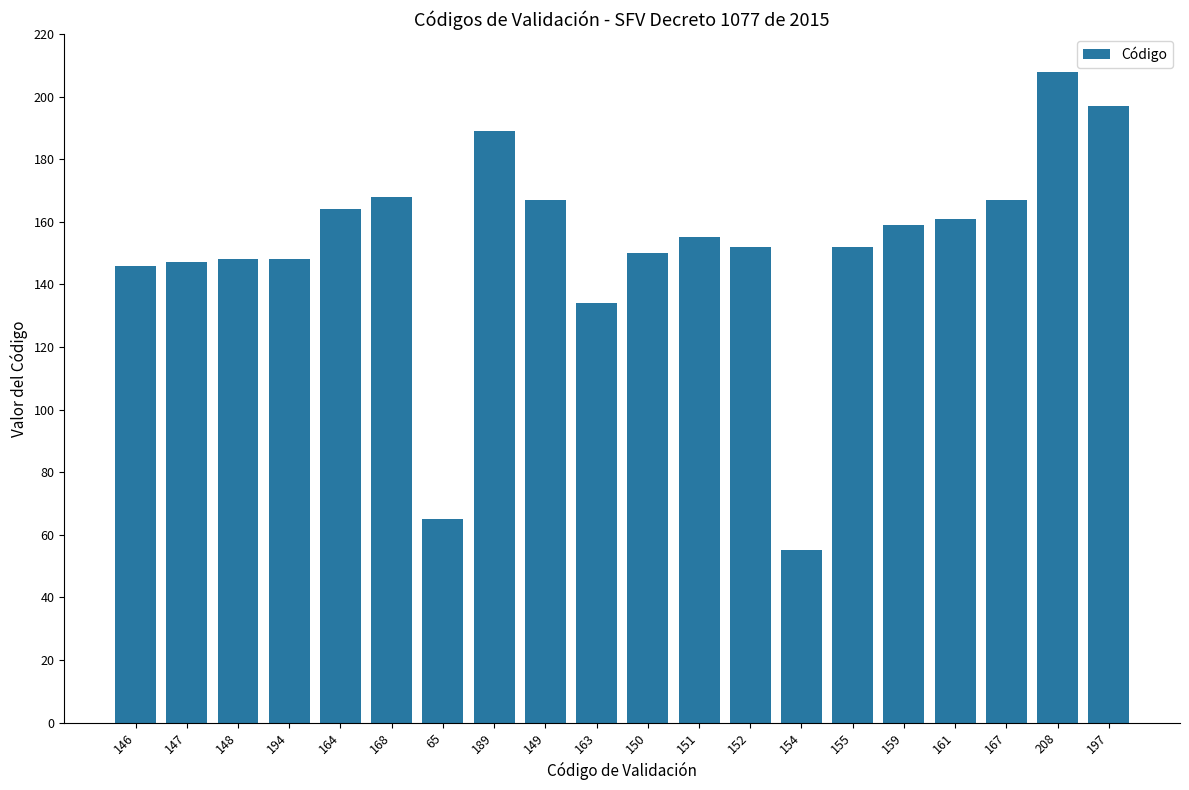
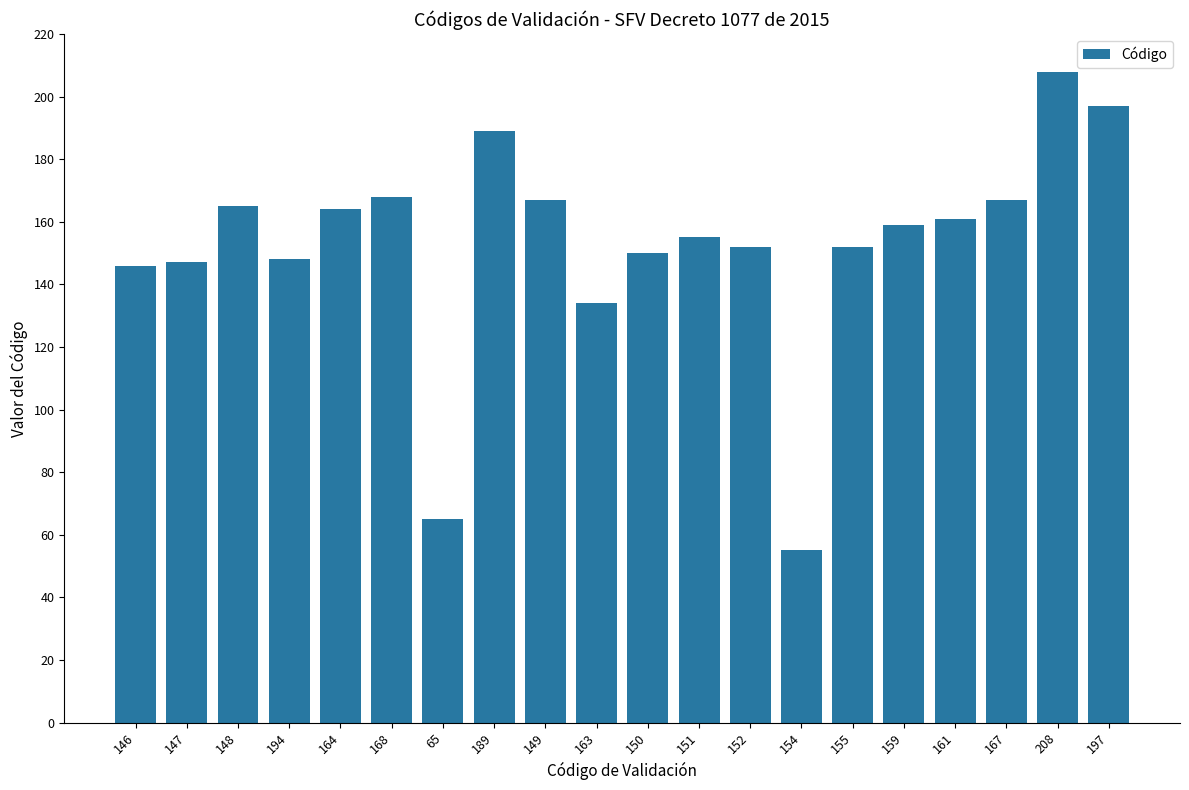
148: 148 -> 165
